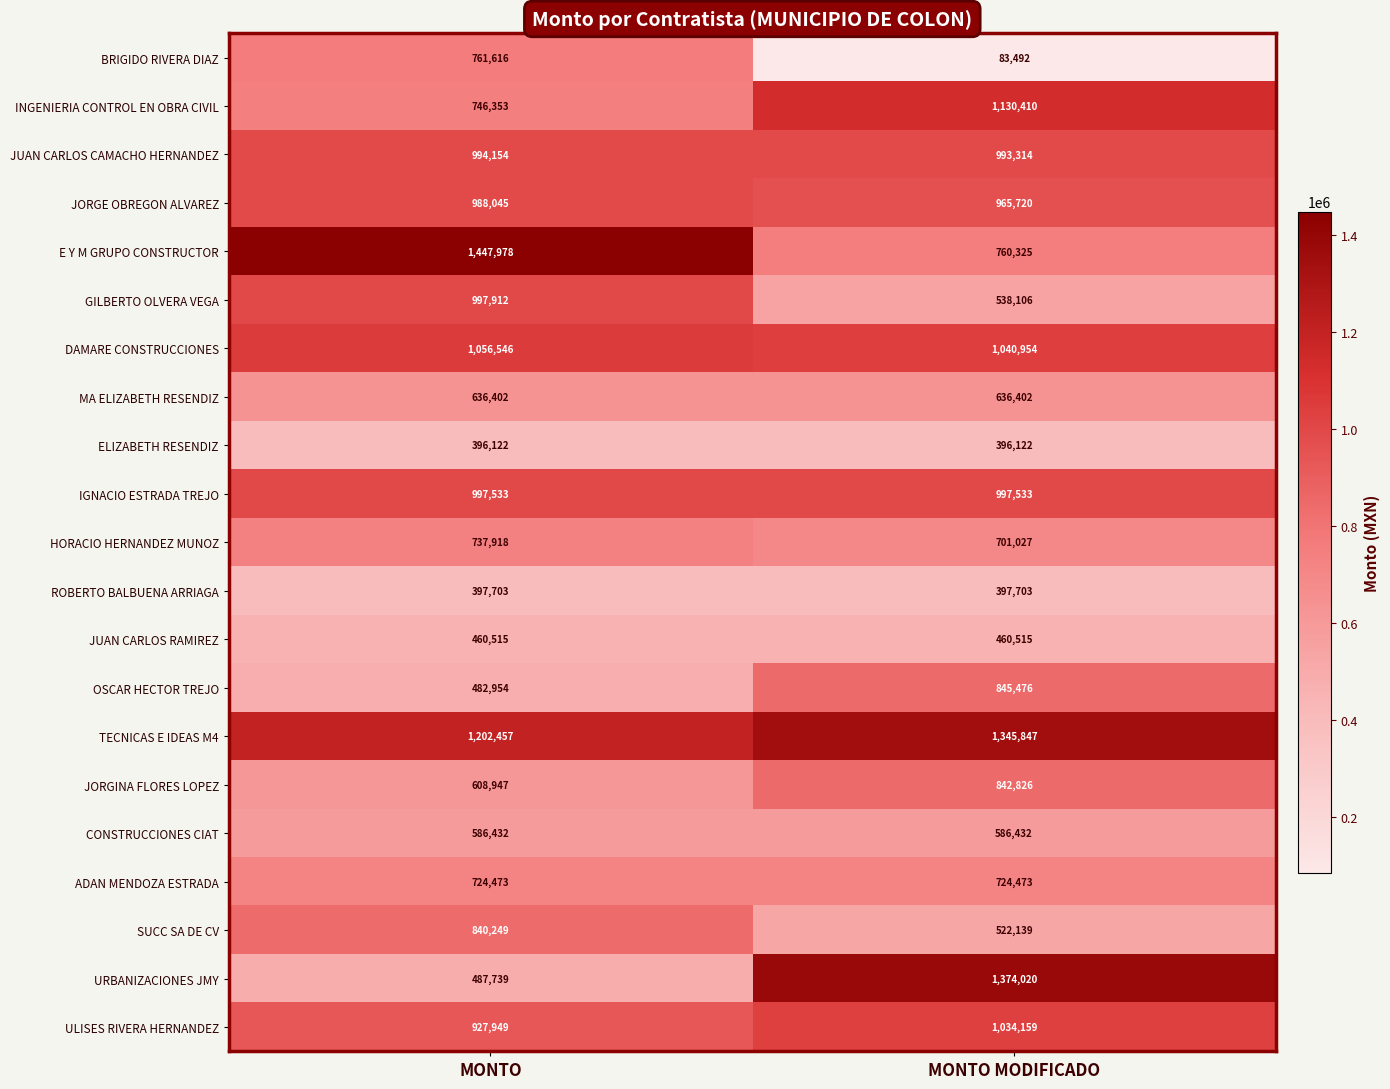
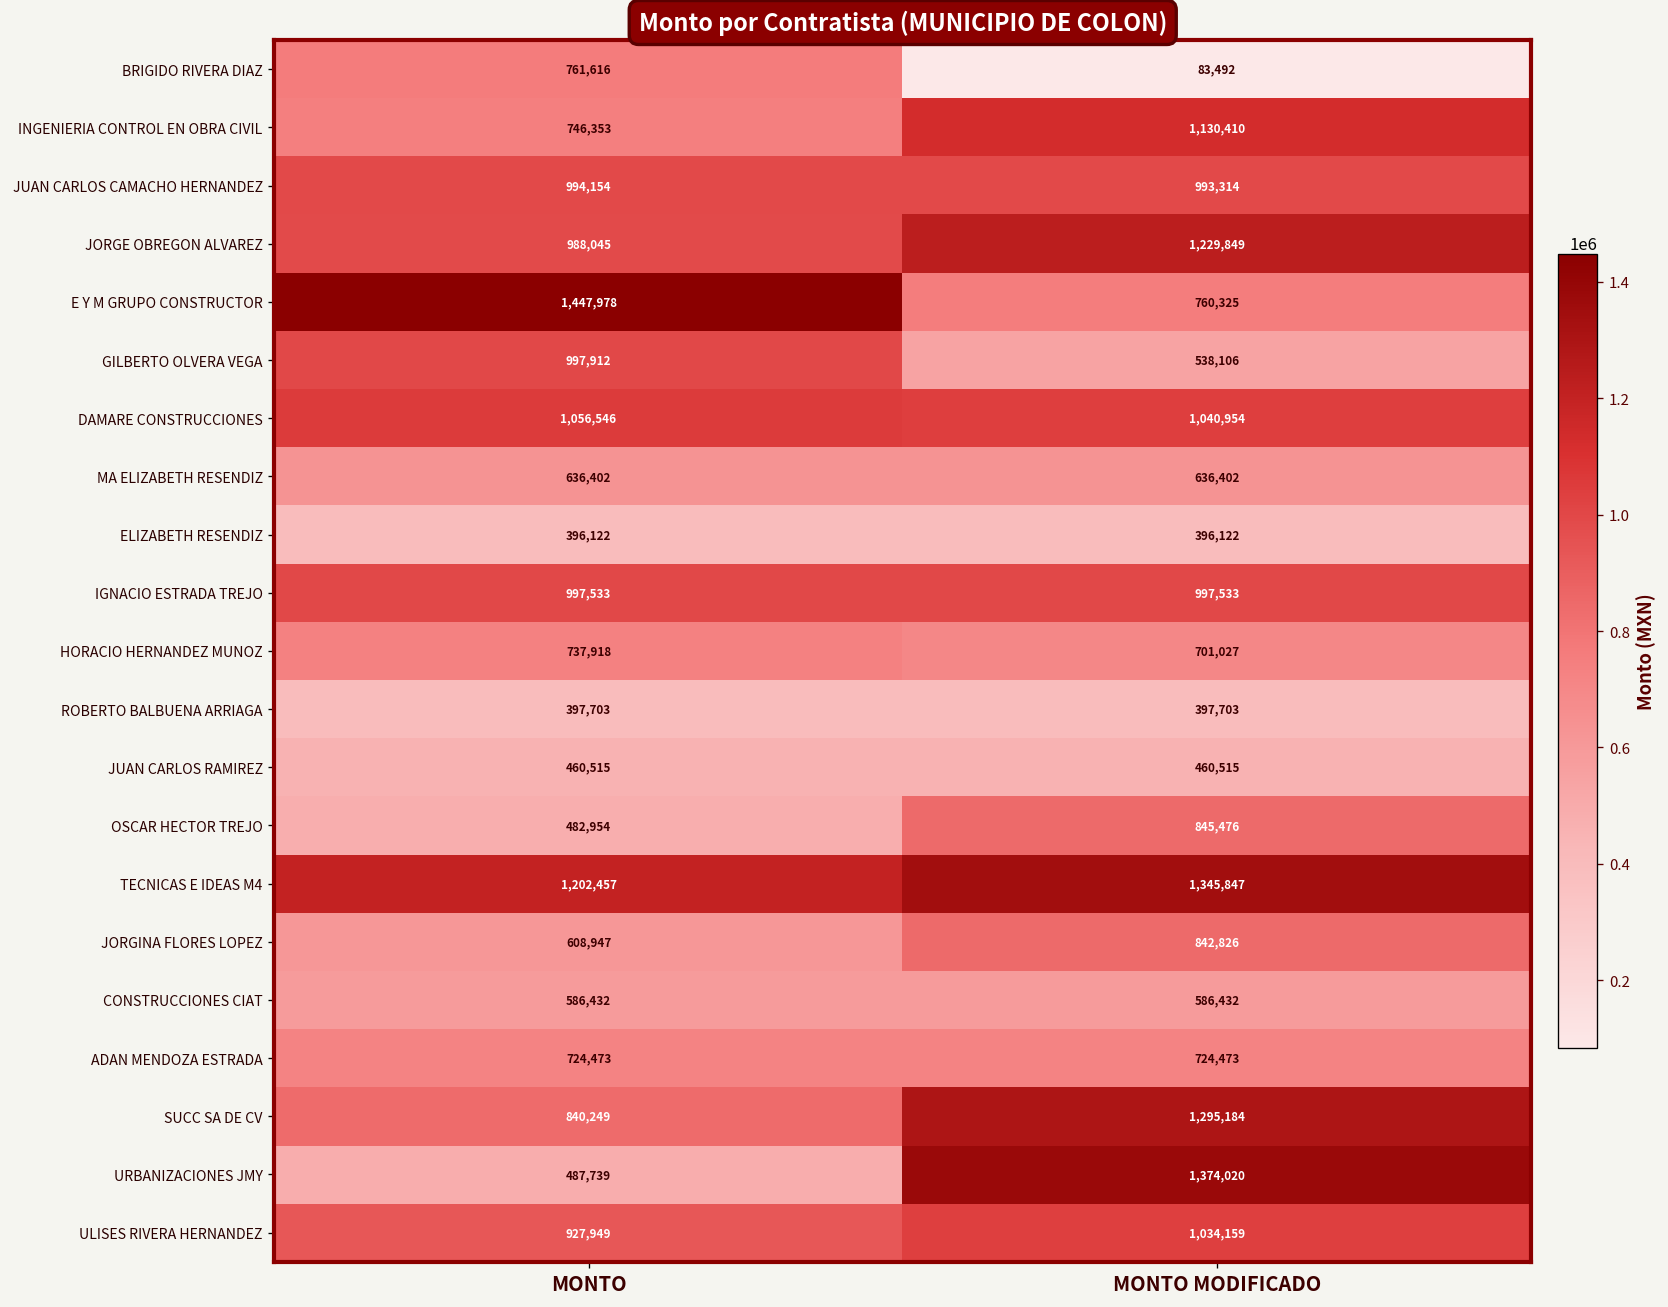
JORGE OBREGON ALVAREZ, MONTO MODIFICADO: 965,720 -> 1,229,849
SUCC SA DE CV, MONTO MODIFICADO: 522,139 -> 1,295,184
